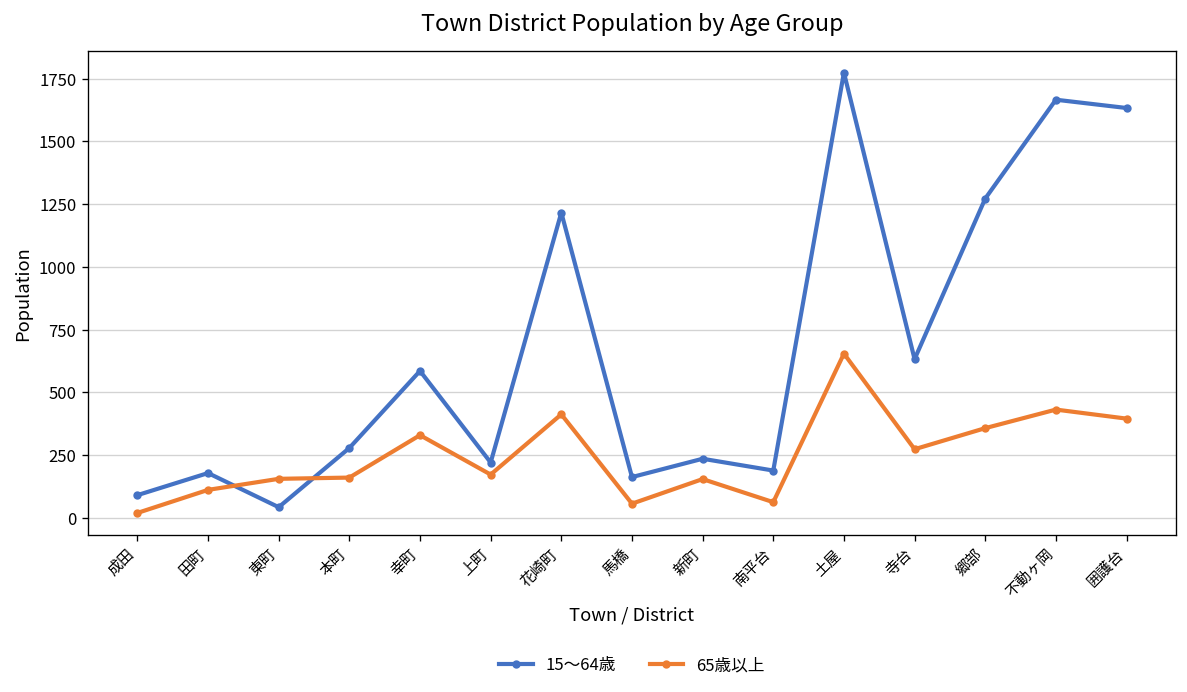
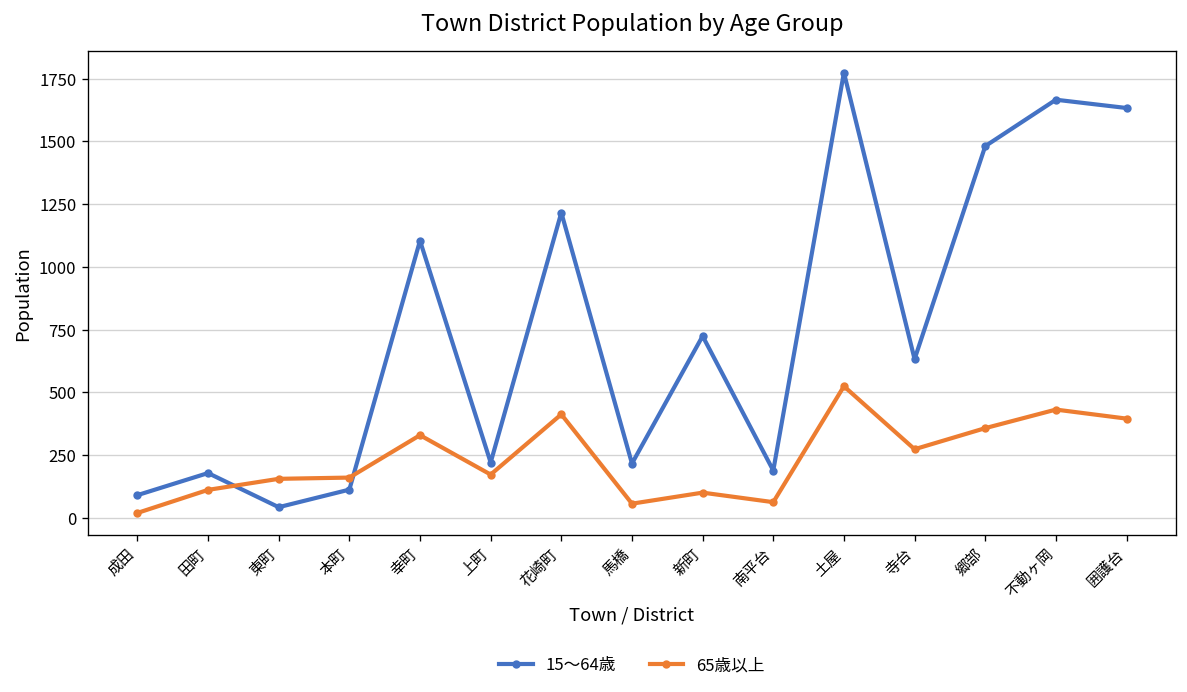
15〜64歳, 本町: 280 -> 110
15〜64歳, 幸町: 590 -> 1100
15〜64歳, 馬橋: 160 -> 220
15〜64歳, 新町: 240 -> 720
65歳以上, 新町: 150 -> 100
65歳以上, 土屋: 650 -> 520
15〜64歳, 郷部: 1270 -> 1480
